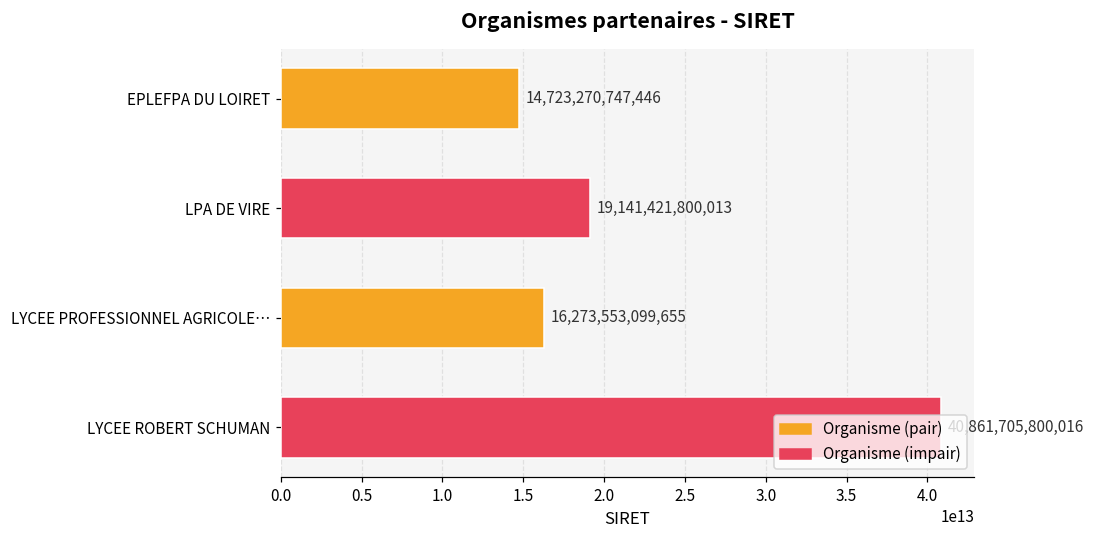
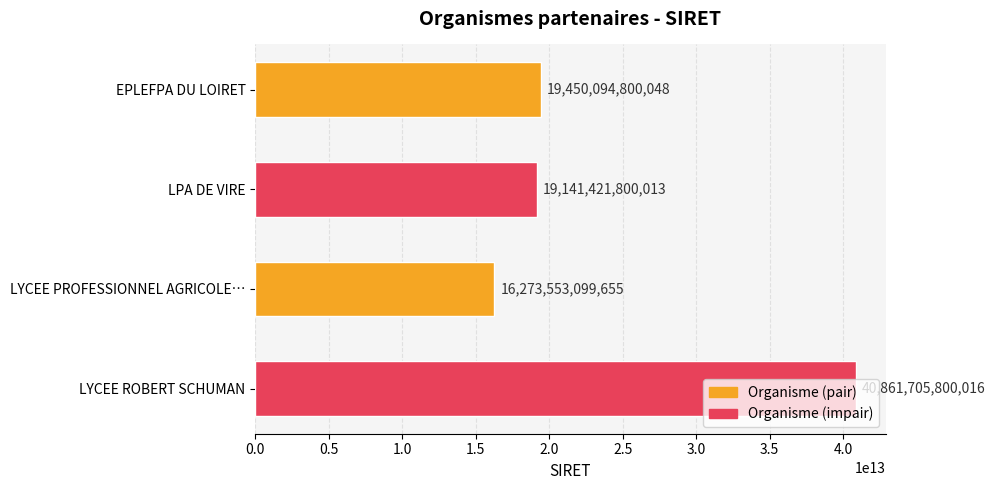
EPLEFPA DU LOIRET: 14,723,270,747,446 -> 19,450,094,800,048
